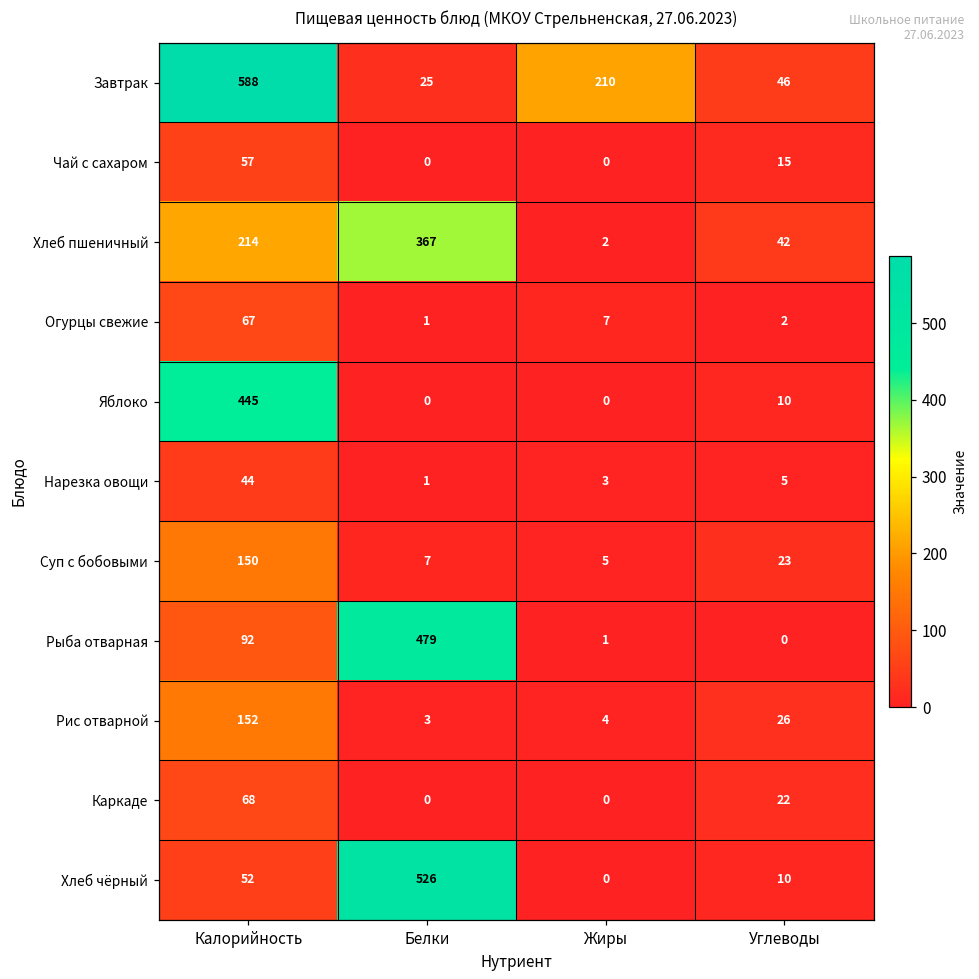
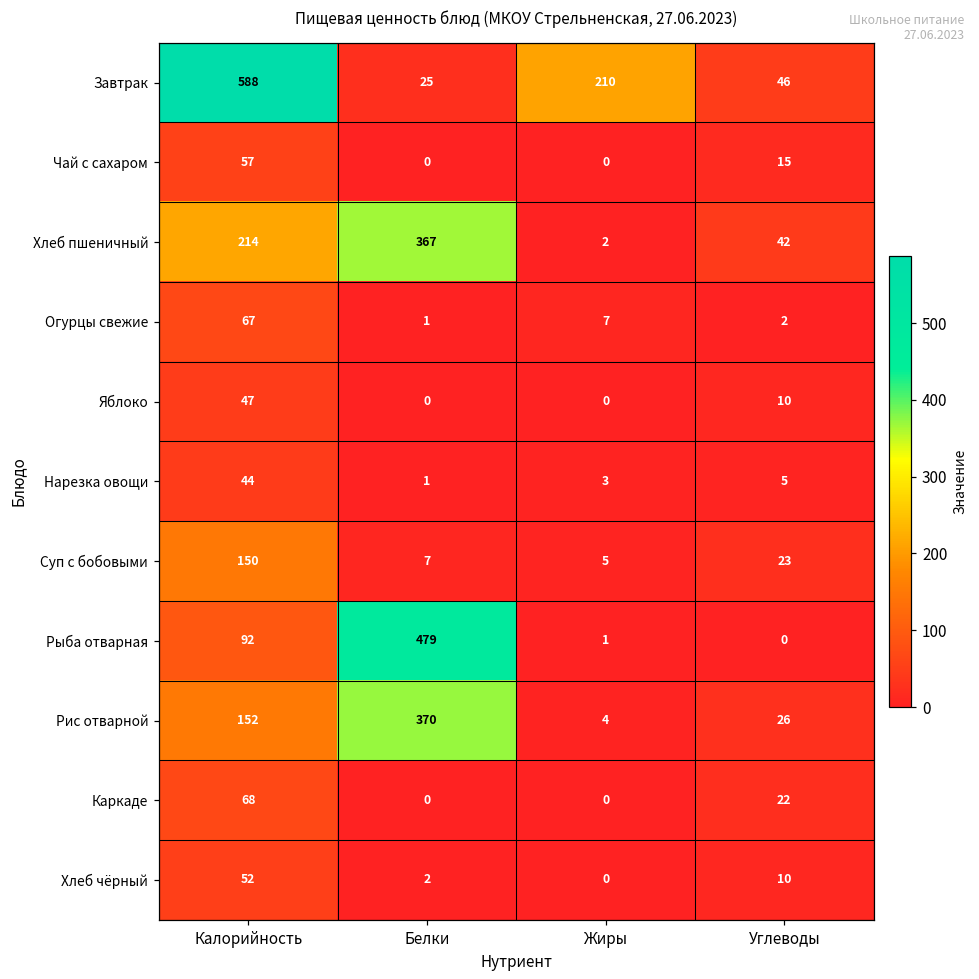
Яблоко, Калорийность: 445 -> 47
Рис отварной, Белки: 3 -> 370
Хлеб чёрный, Белки: 526 -> 2
